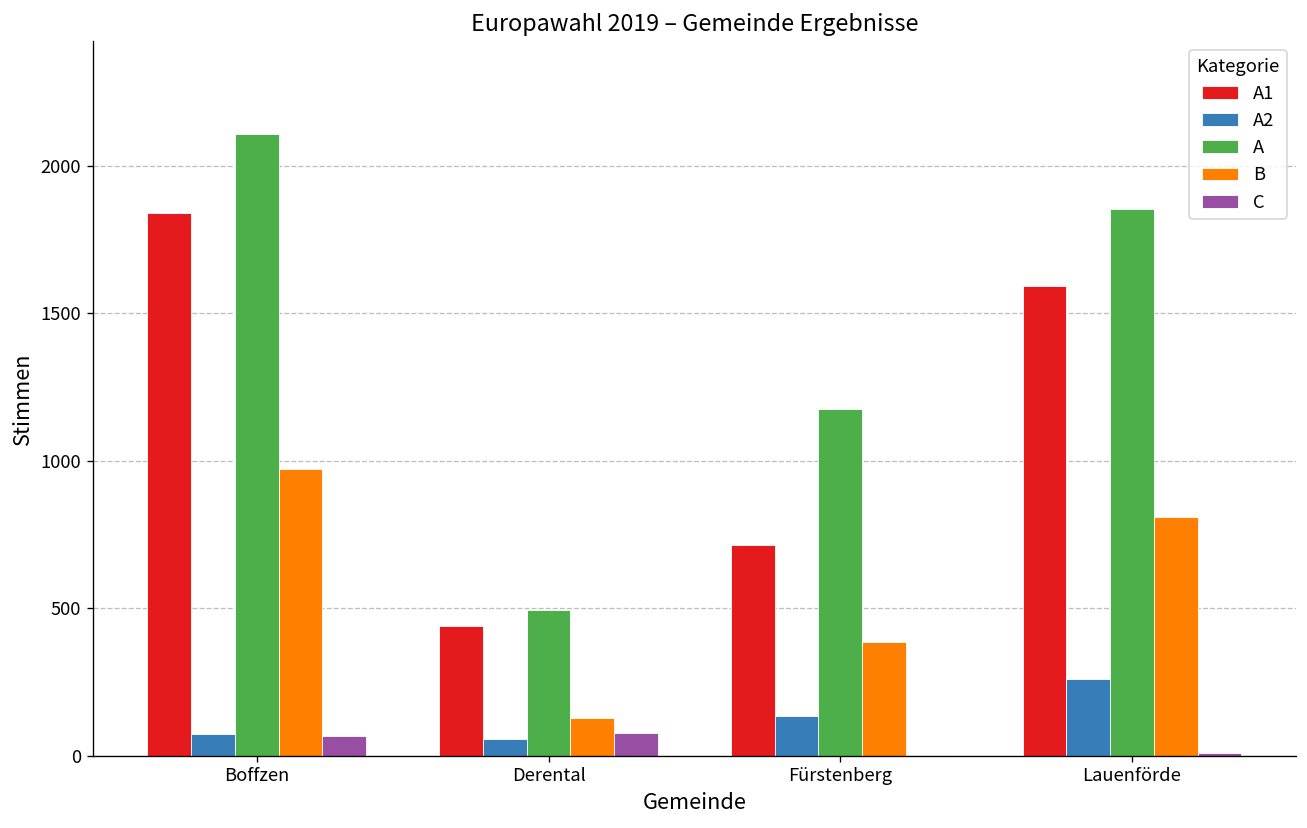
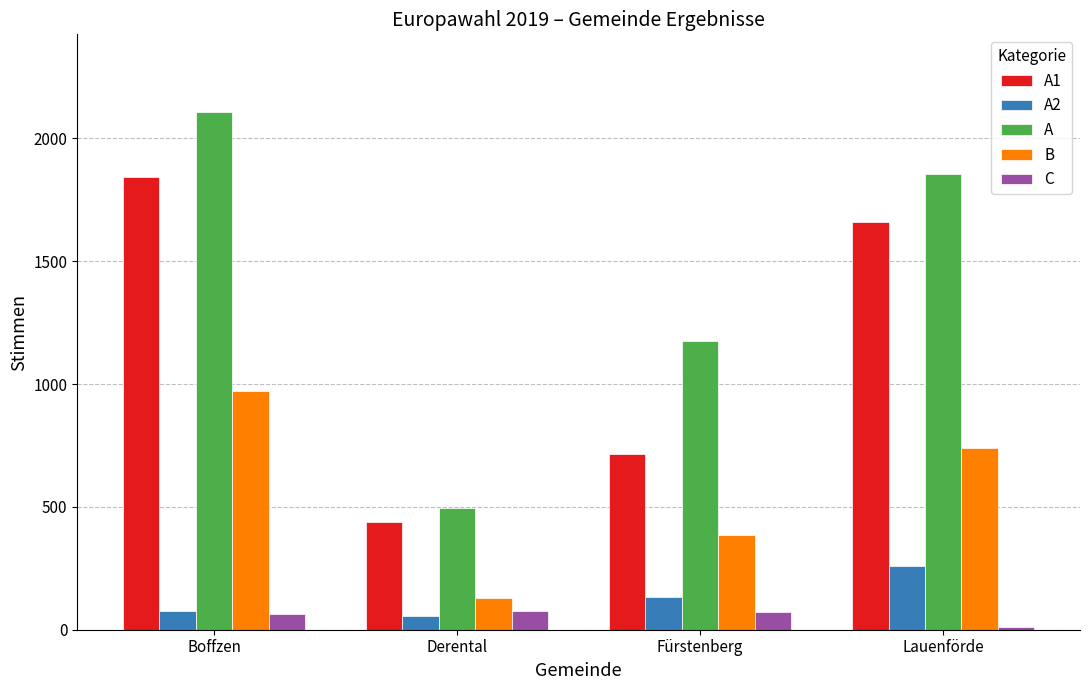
C, Fürstenberg: 0 -> 70
A1, Lauenförde: 1590 -> 1660
B, Lauenförde: 810 -> 740
